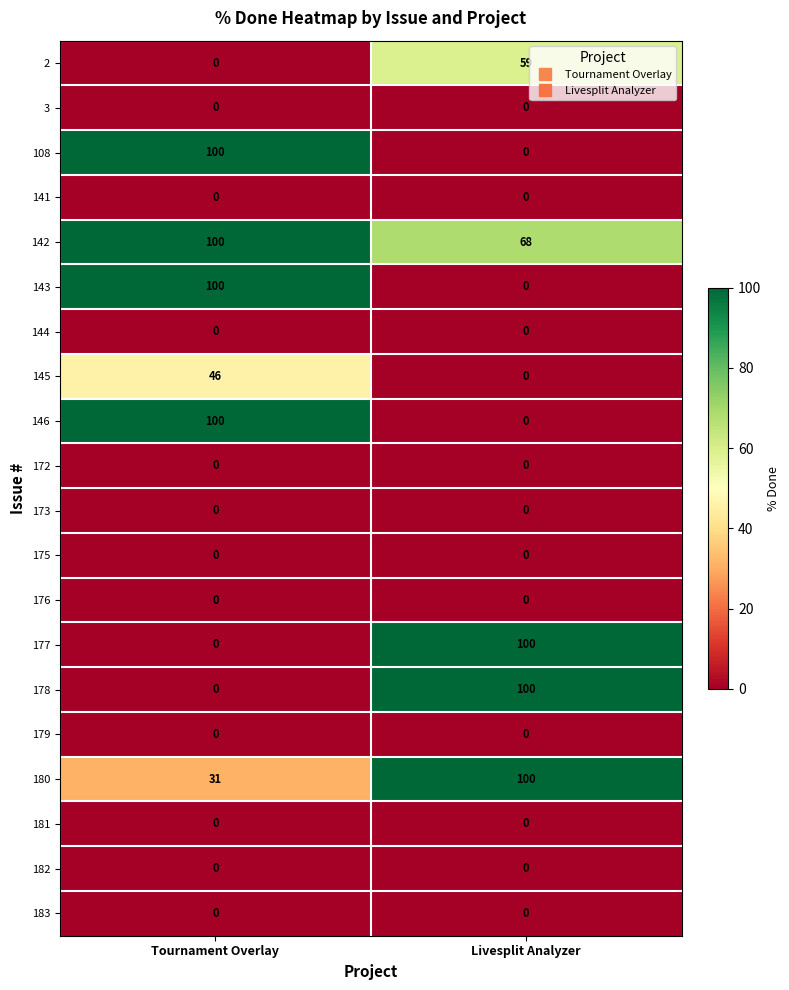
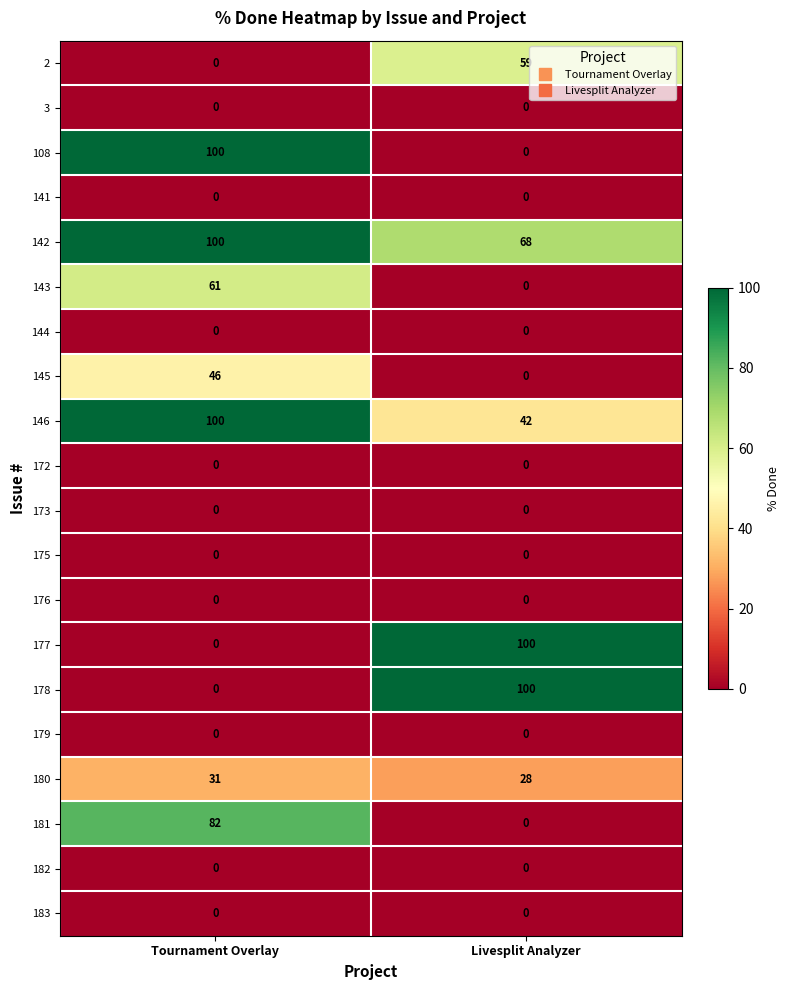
143, Tournament Overlay: 100 -> 61
146, Livesplit Analyzer: 0 -> 42
180, Livesplit Analyzer: 100 -> 28
181, Tournament Overlay: 0 -> 82
